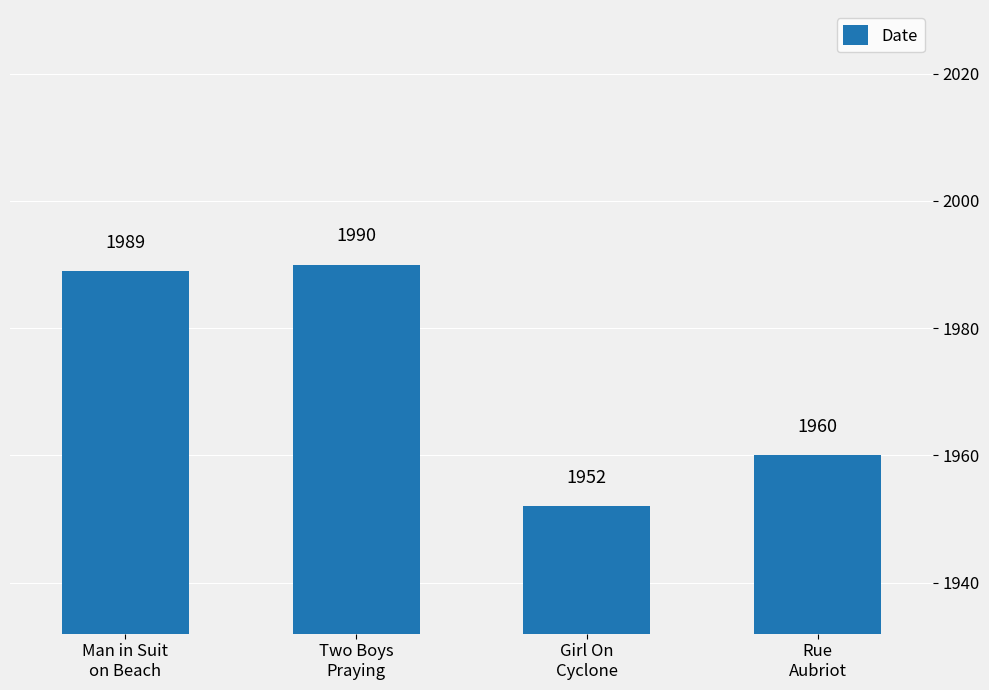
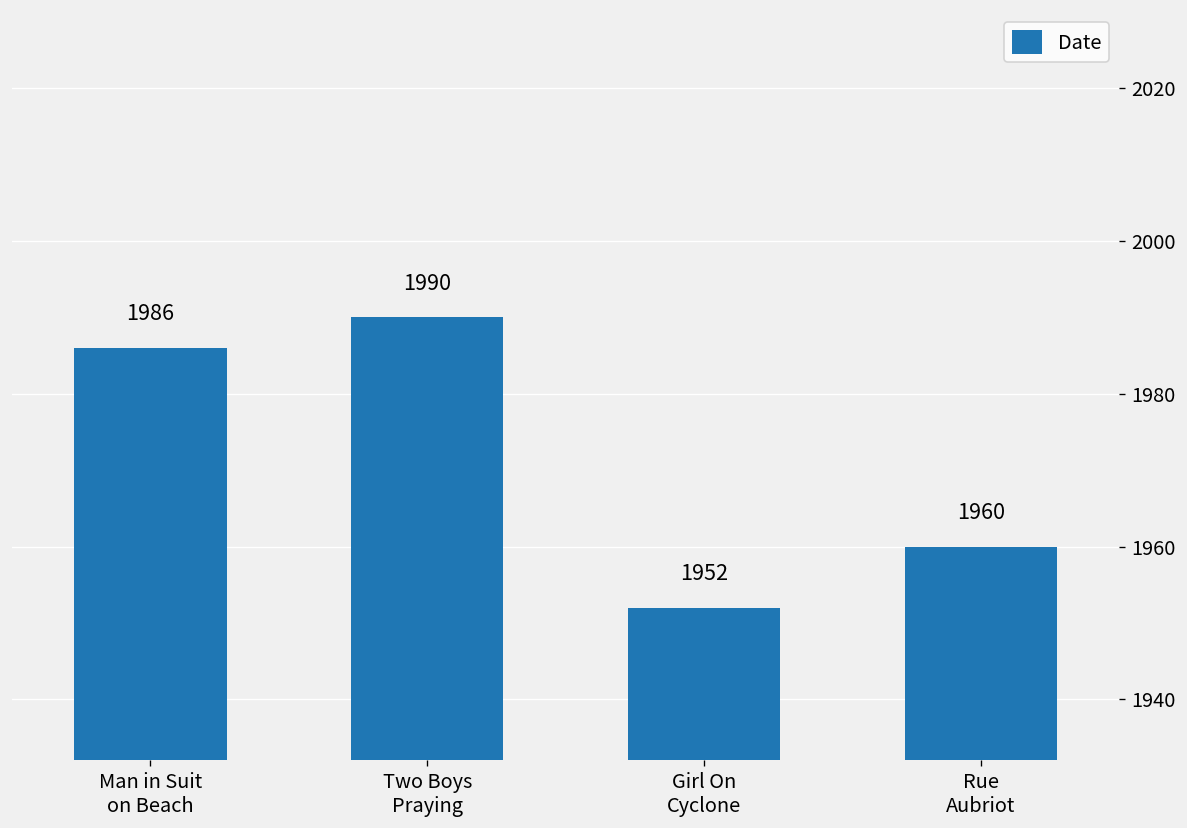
Man in Suit on Beach: 1989 -> 1986
